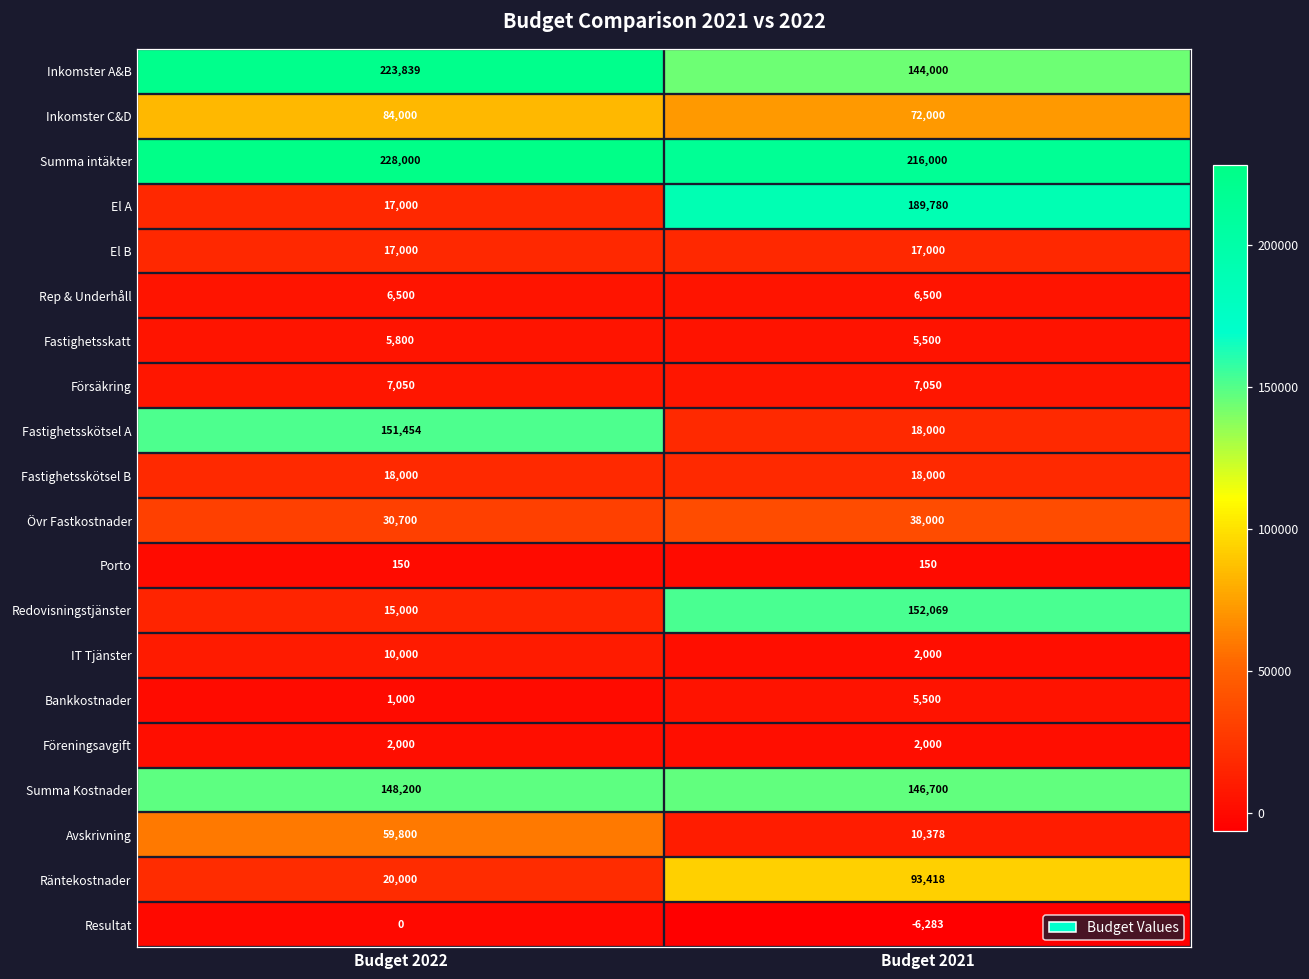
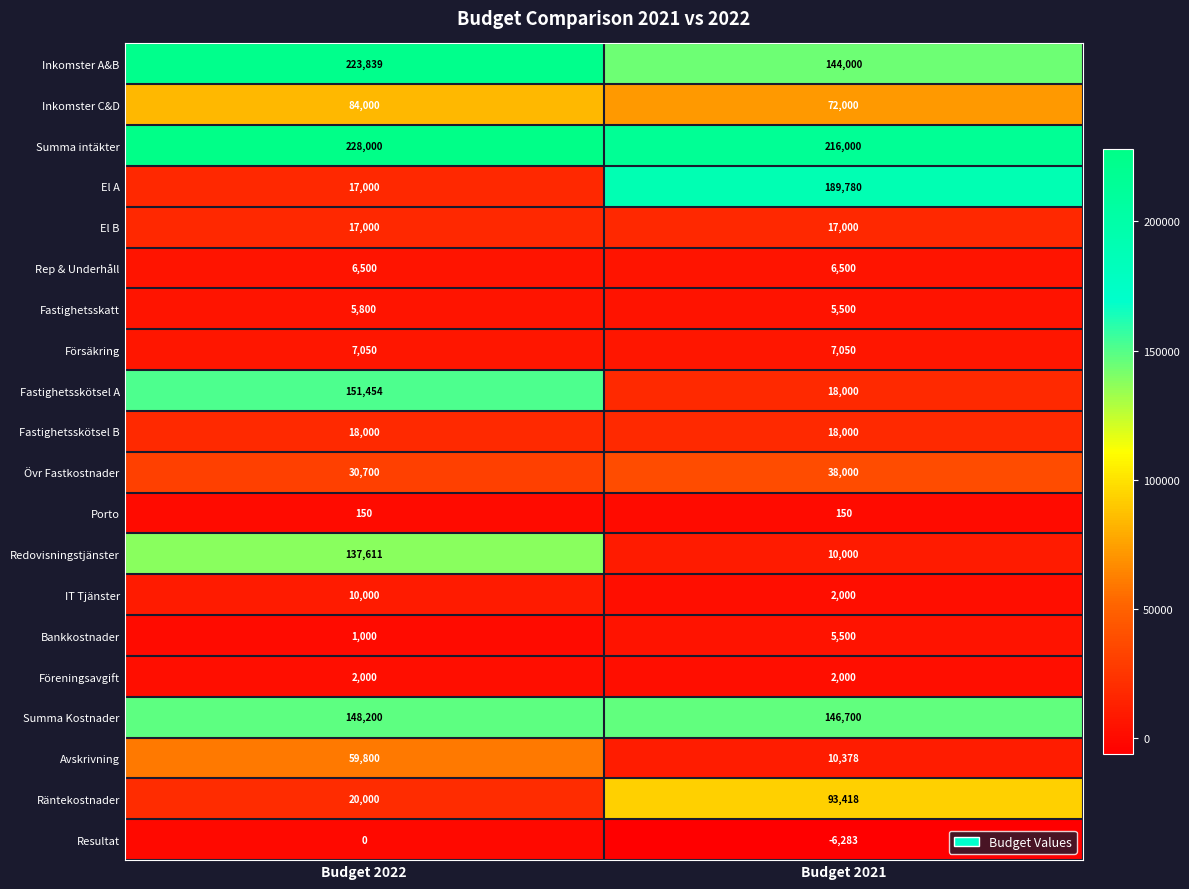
Redovisningstjänster, Budget 2022: 15,000 -> 137,611
Redovisningstjänster, Budget 2021: 152,069 -> 10,000
